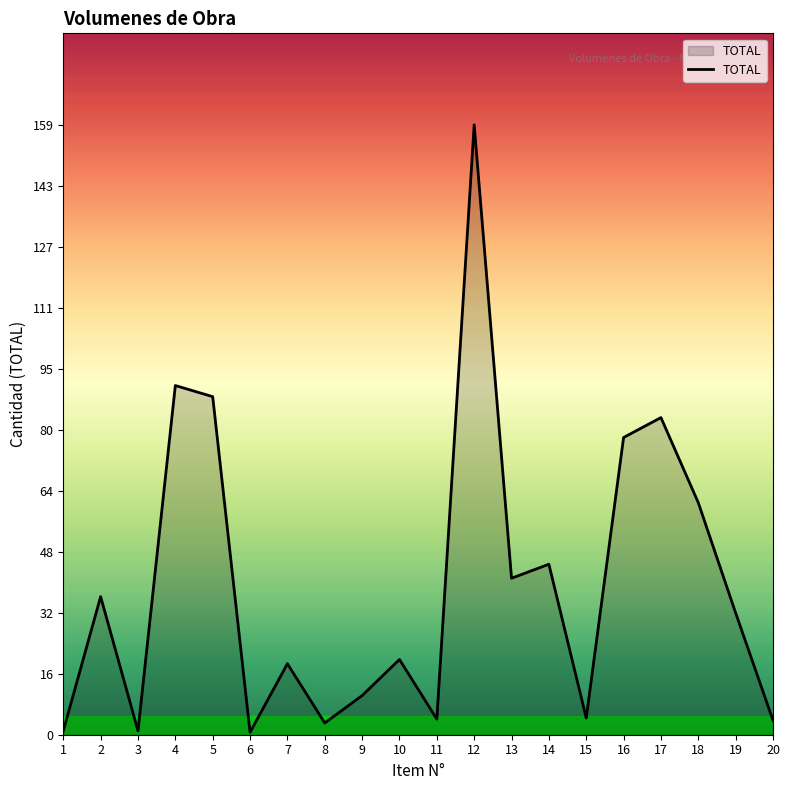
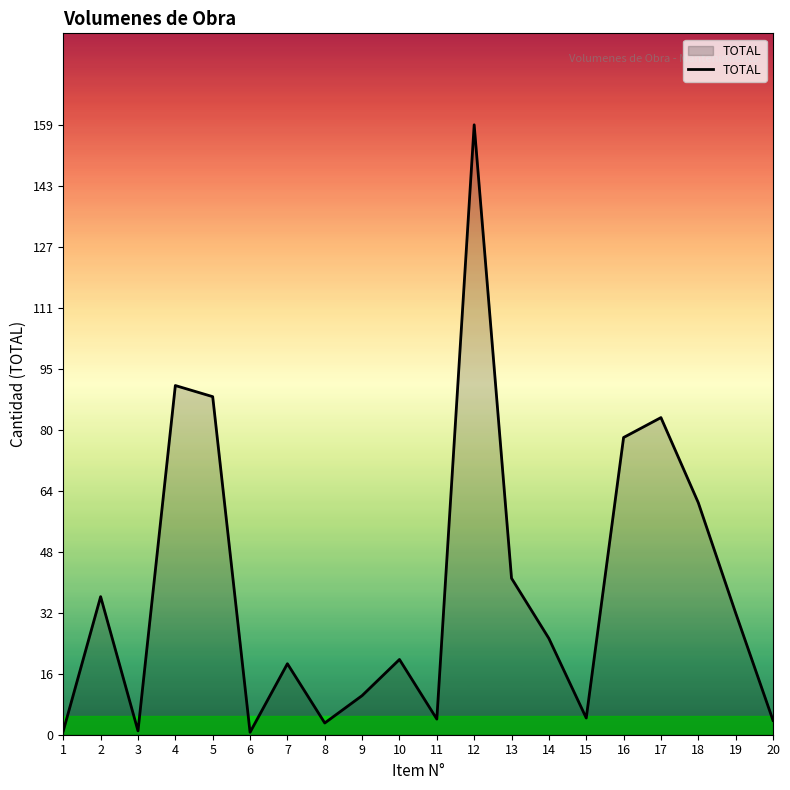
14: 44 -> 25
